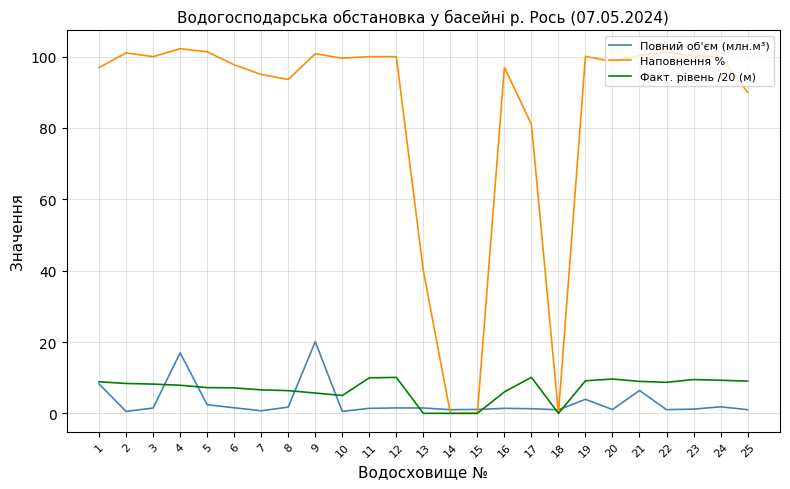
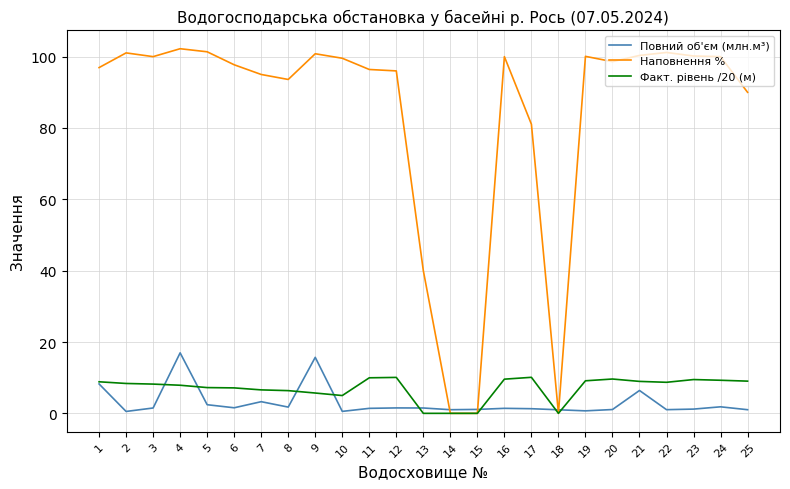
Повний об'єм (млн.м³), 7: 1 -> 3
Повний об'єм (млн.м³), 9: 20 -> 16
Наповнення %, 11: 100 -> 96
Наповнення %, 12: 100 -> 96
Наповнення %, 16: 97 -> 100
Факт. рівень /20 (м), 16: 6 -> 10
Повний об'єм (млн.м³), 19: 4 -> 1
